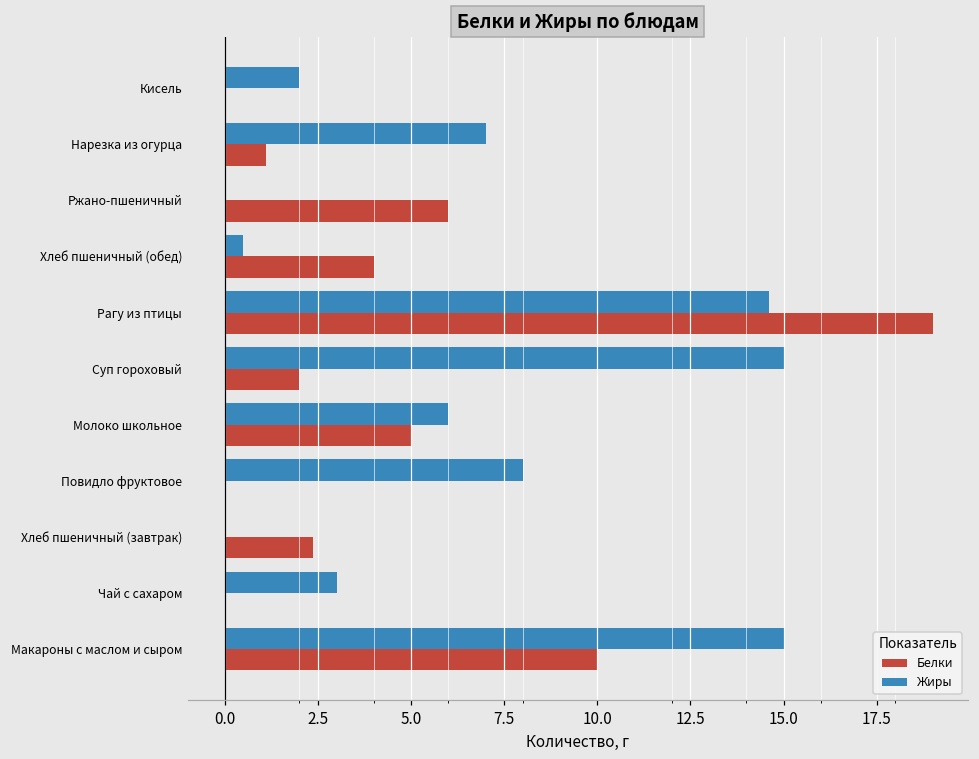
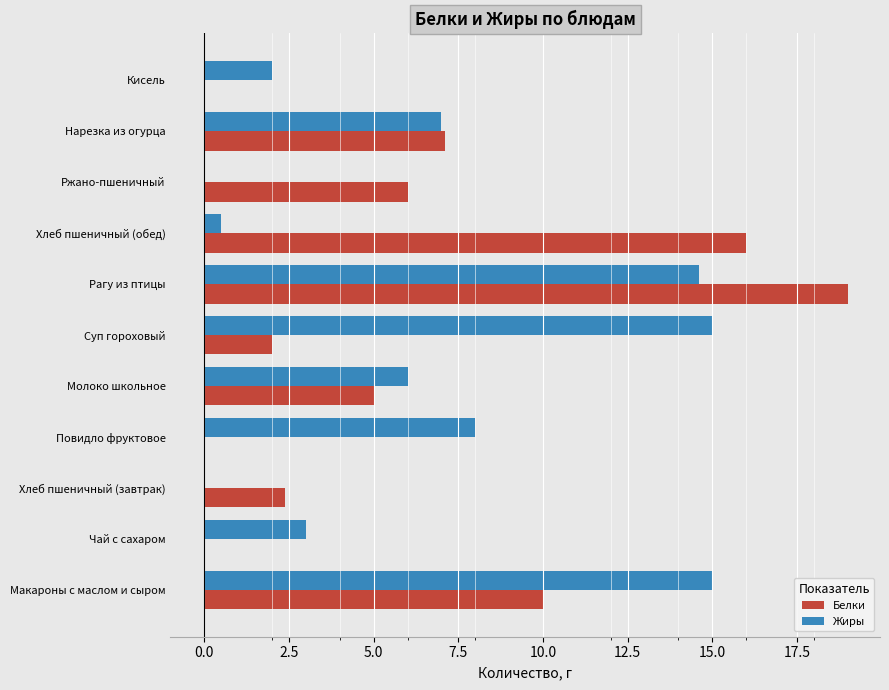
Белки, Нарезка из огурца: 1.1 -> 7.1
Белки, Хлеб пшеничный (обед): 4 -> 16
